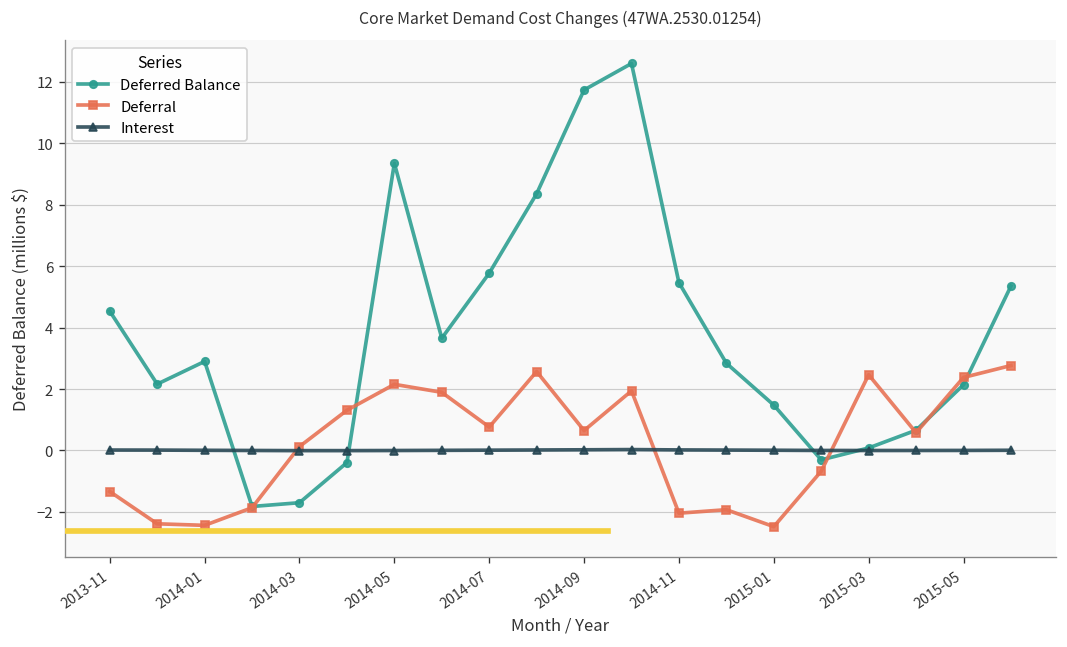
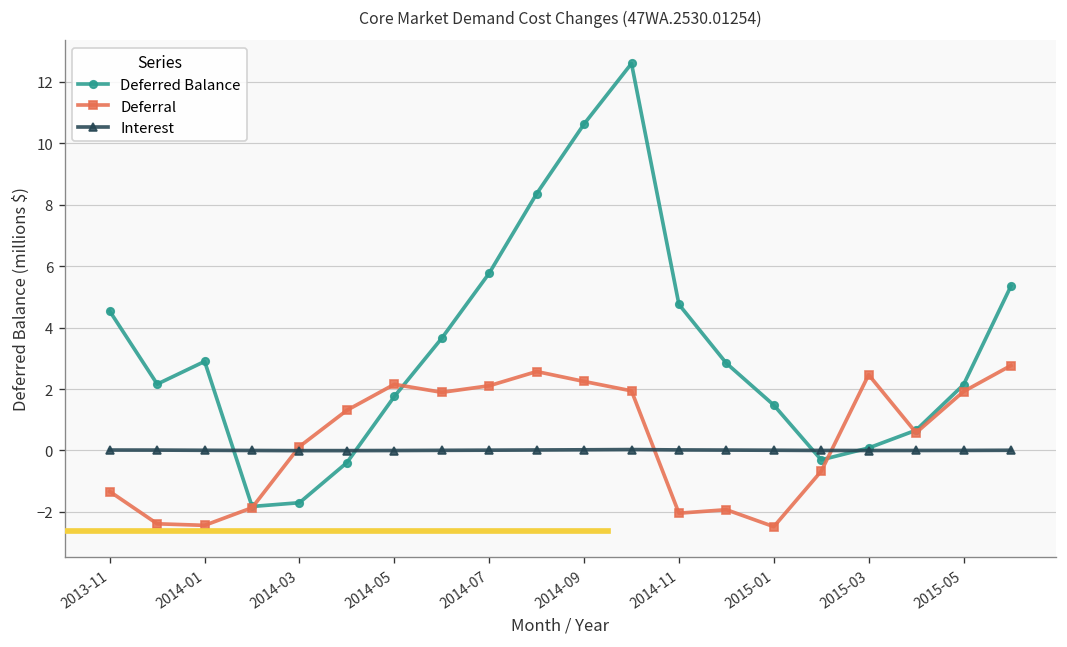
Deferred Balance, 2014-05: 9.4 -> 1.8
Deferral, 2014-07: 0.8 -> 2.1
Deferred Balance, 2014-09: 11.7 -> 10.6
Deferral, 2014-09: 0.6 -> 2.2
Deferred Balance, 2014-11: 5.5 -> 4.8
Deferral, 2015-05: 2.4 -> 1.9
